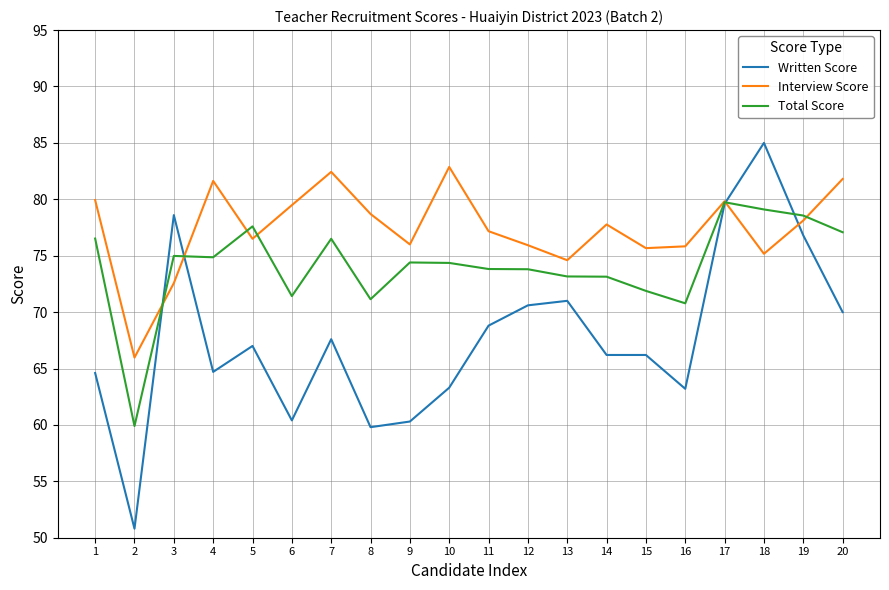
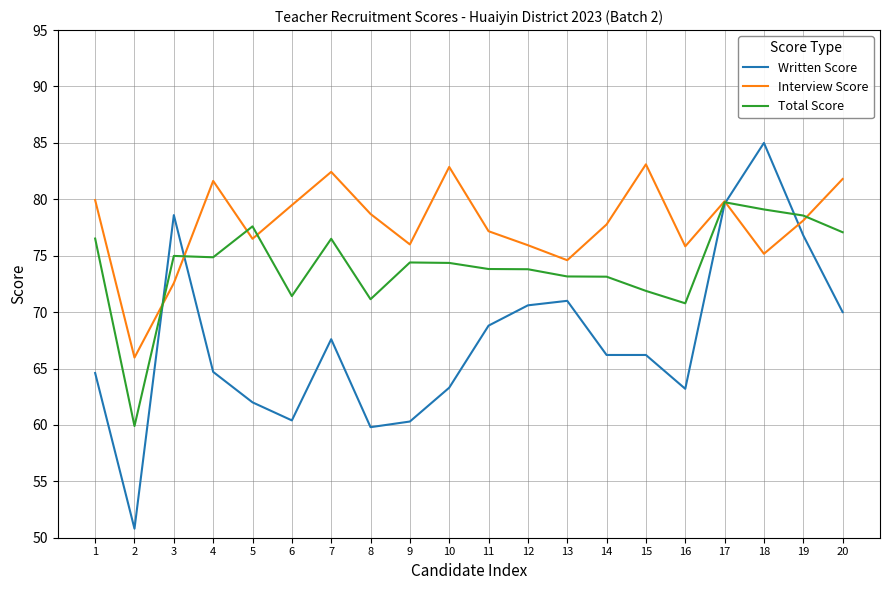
Written Score, 5: 67 -> 62
Interview Score, 15: 75.7 -> 83.1
